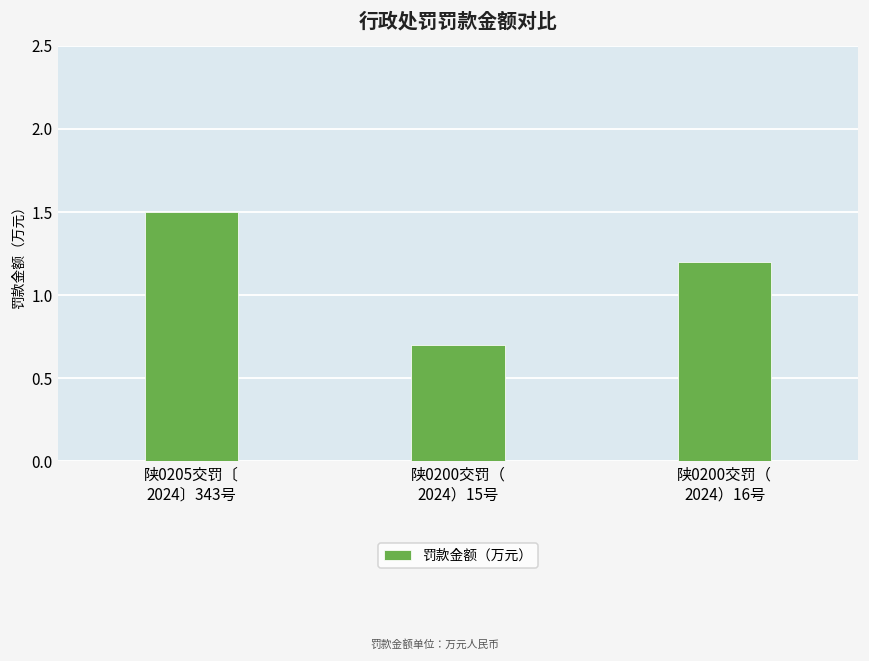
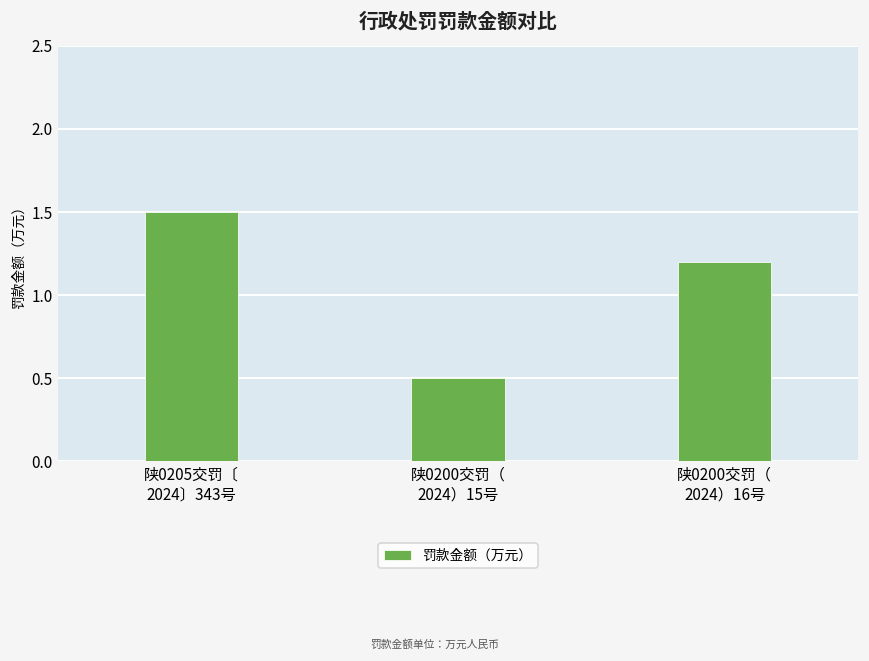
陕0200交罚（ 2024）15号: 0.7 -> 0.5
